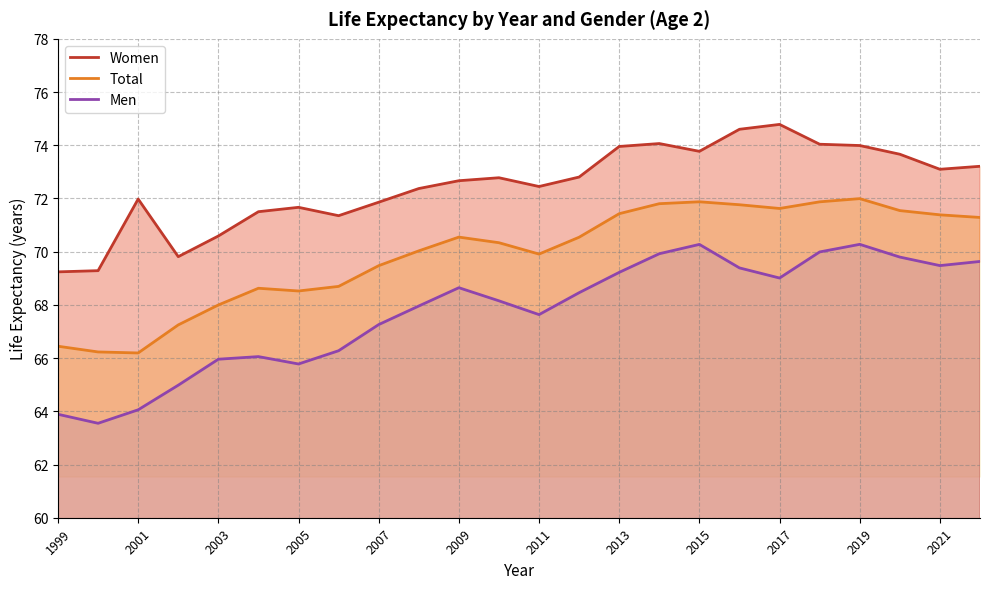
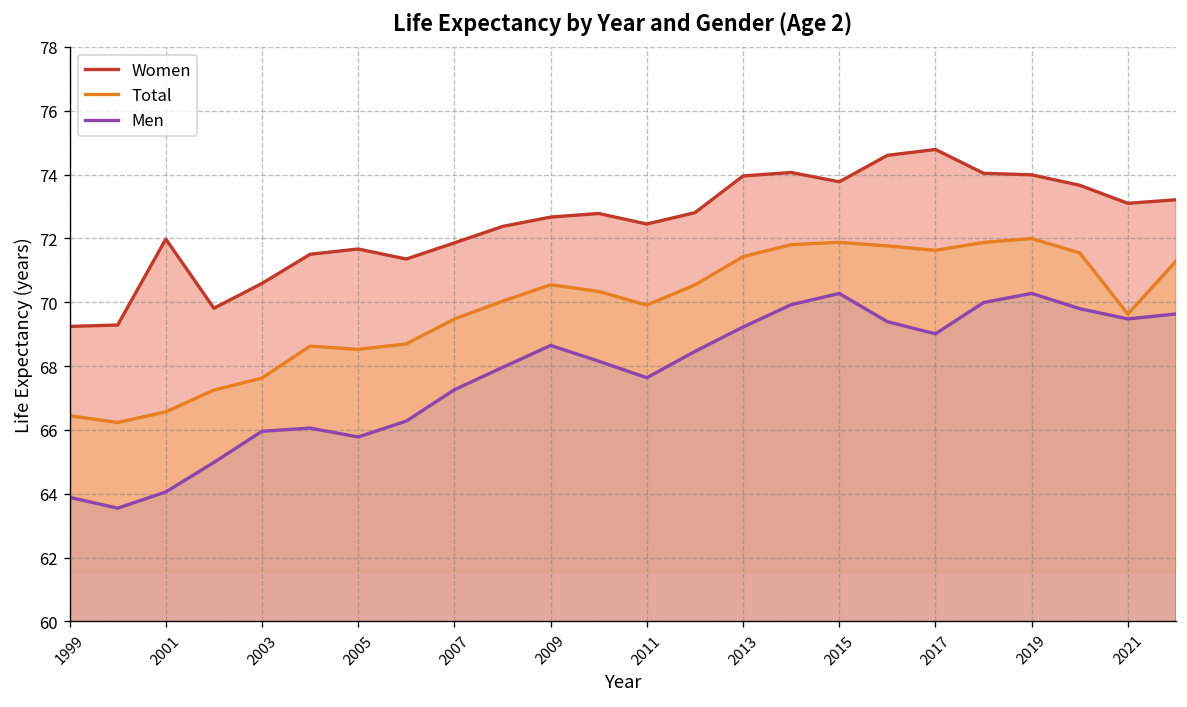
Total, 2001: 66.2 -> 66.6
Total, 2003: 68.0 -> 67.6
Total, 2021: 71.4 -> 69.6
